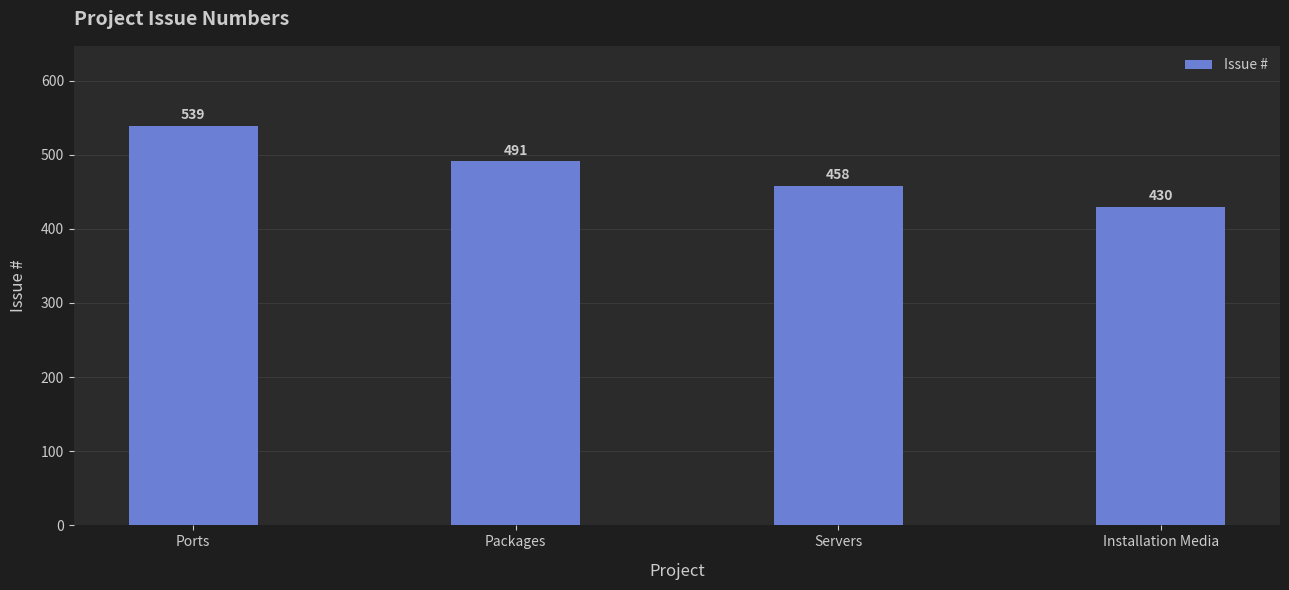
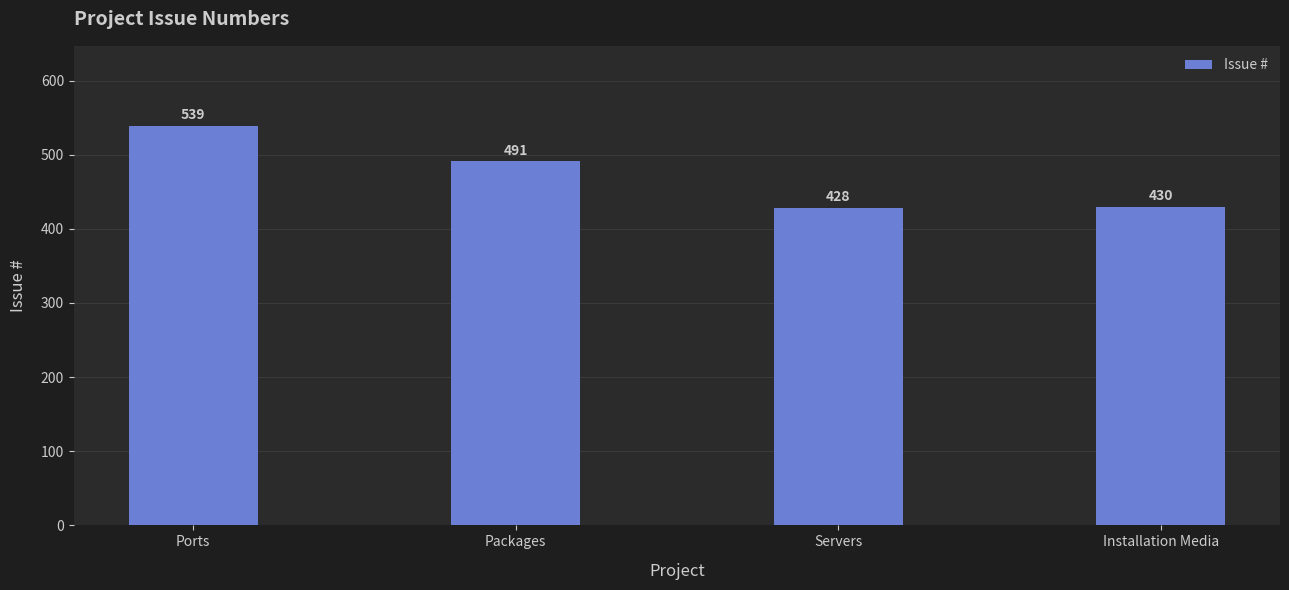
Servers: 458 -> 428
